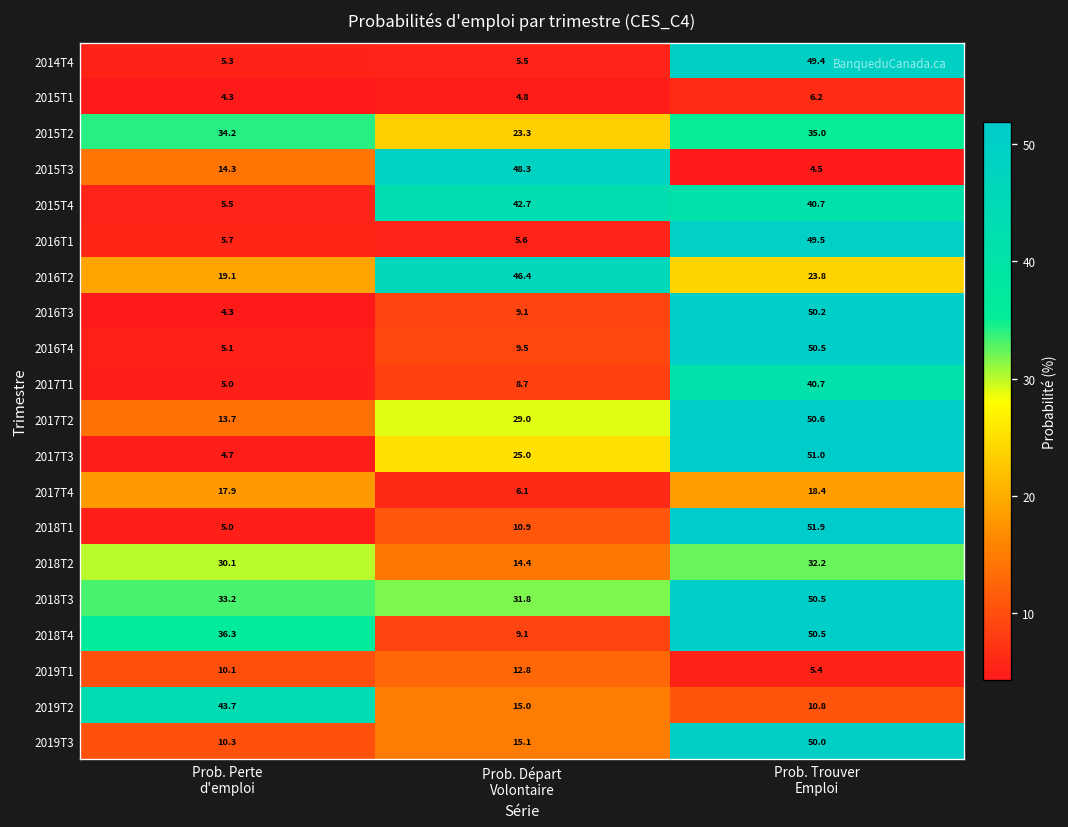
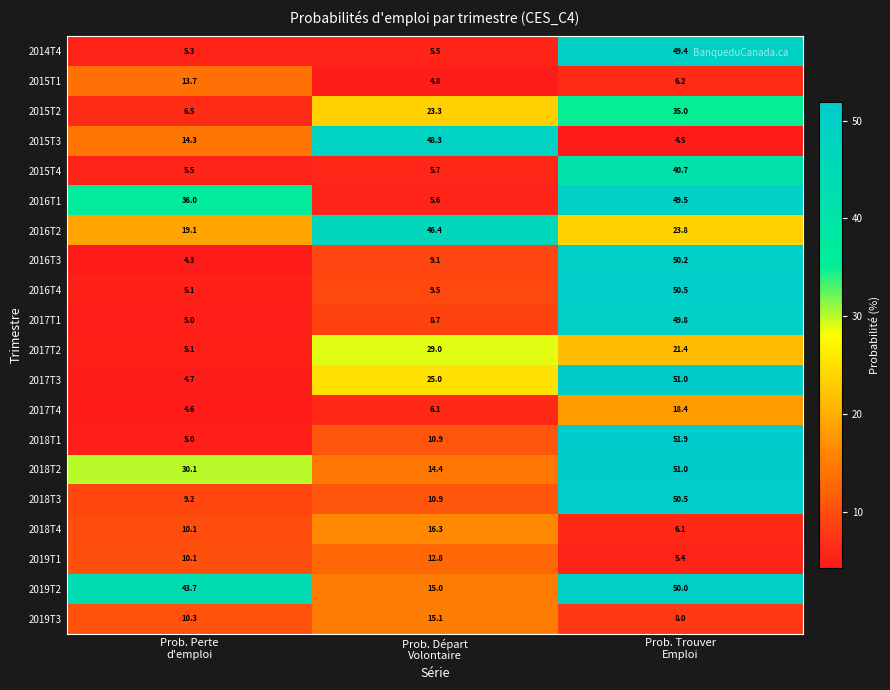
2015T1, Prob. Perte d'emploi: 4.3 -> 13.7
2015T2, Prob. Perte d'emploi: 34.2 -> 6.5
2015T4, Prob. Départ Volontaire: 42.7 -> 5.7
2016T1, Prob. Perte d'emploi: 5.7 -> 36.0
2017T1, Prob. Trouver Emploi: 40.7 -> 49.8
2017T2, Prob. Perte d'emploi: 13.7 -> 5.1
2017T2, Prob. Trouver Emploi: 50.6 -> 21.4
2017T4, Prob. Perte d'emploi: 17.9 -> 4.6
2018T2, Prob. Trouver Emploi: 32.2 -> 51.0
2018T3, Prob. Perte d'emploi: 33.2 -> 9.2
2018T3, Prob. Départ Volontaire: 31.8 -> 10.9
2018T4, Prob. Perte d'emploi: 36.3 -> 10.1
2018T4, Prob. Départ Volontaire: 9.1 -> 16.3
2018T4, Prob. Trouver Emploi: 50.5 -> 6.1
2019T2, Prob. Trouver Emploi: 10.8 -> 50.0
2019T3, Prob. Trouver Emploi: 50.0 -> 8.0
